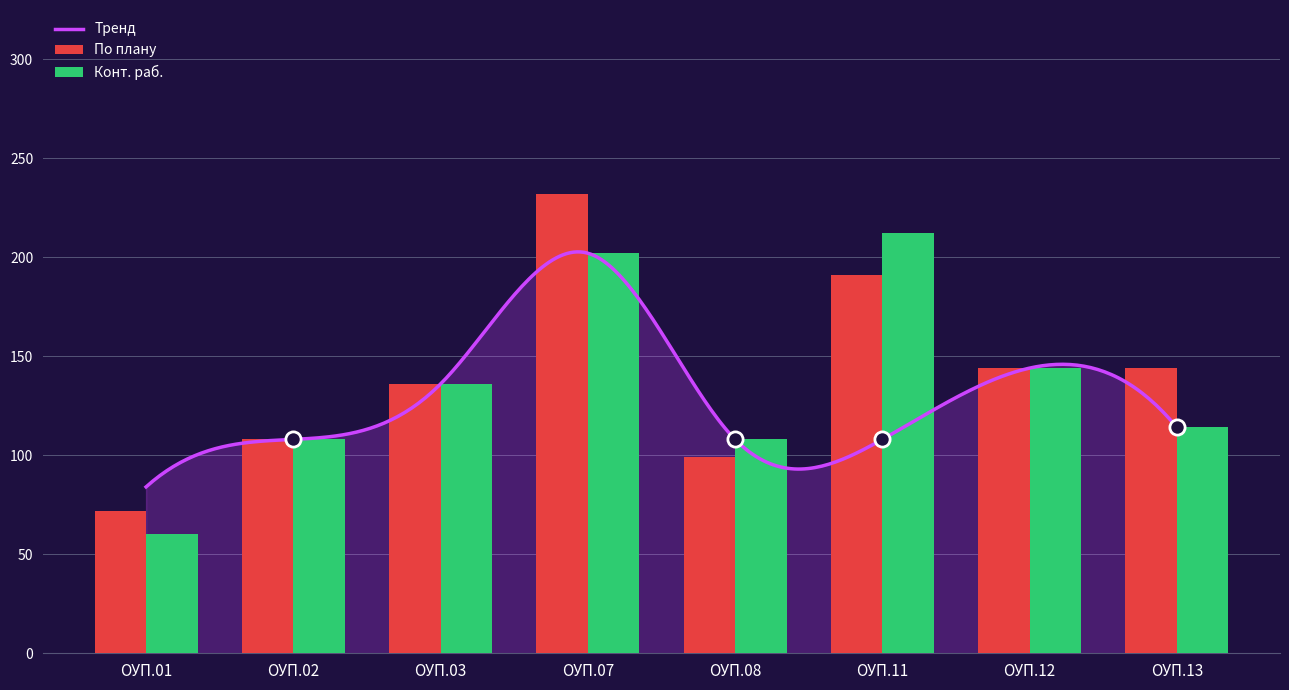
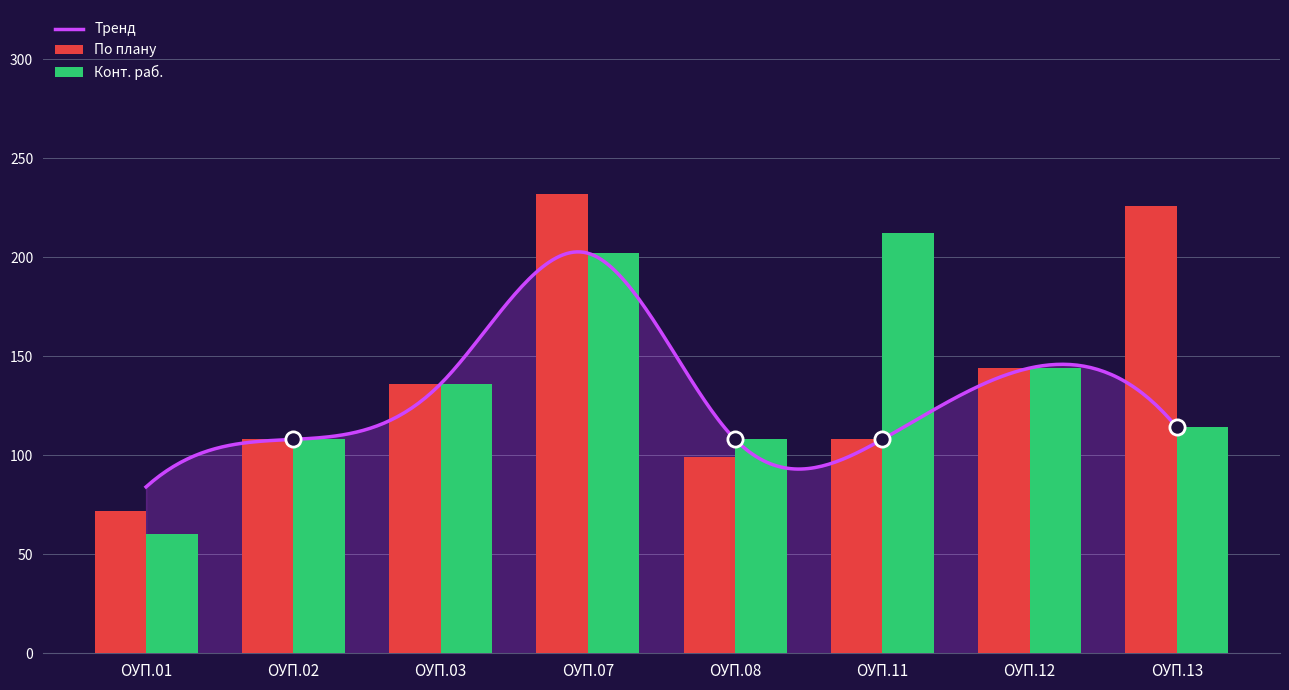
По плану, ОУП.11: 191 -> 108
По плану, ОУП.13: 144 -> 226
